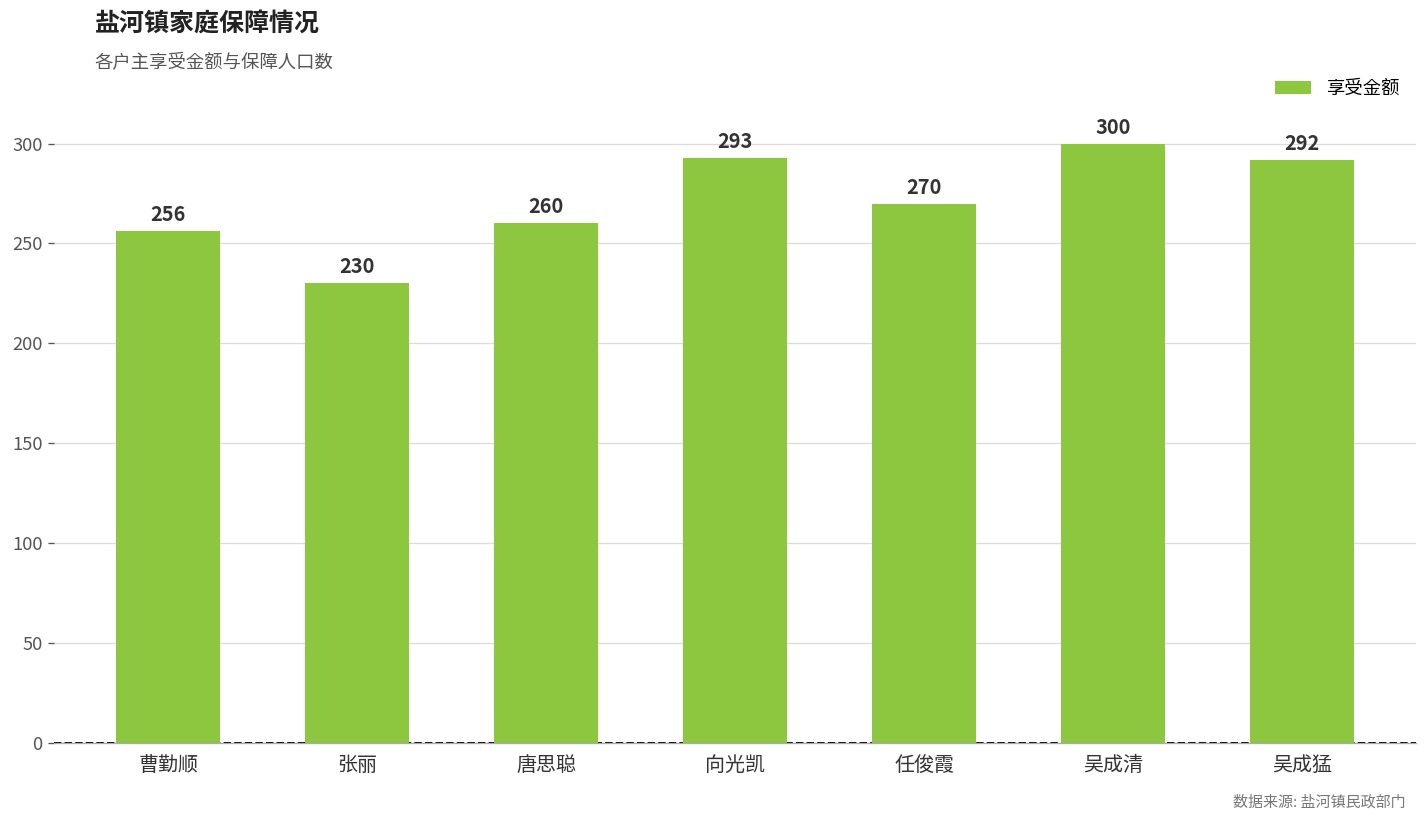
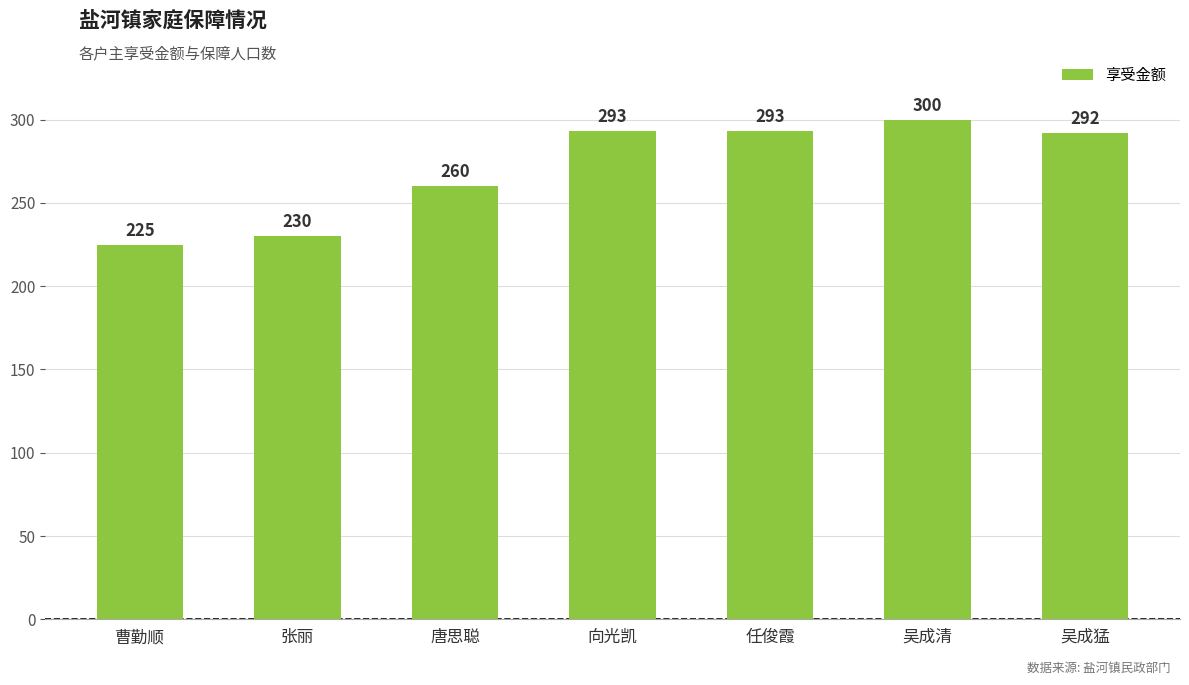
曹勤顺: 256 -> 225
任俊霞: 270 -> 293
